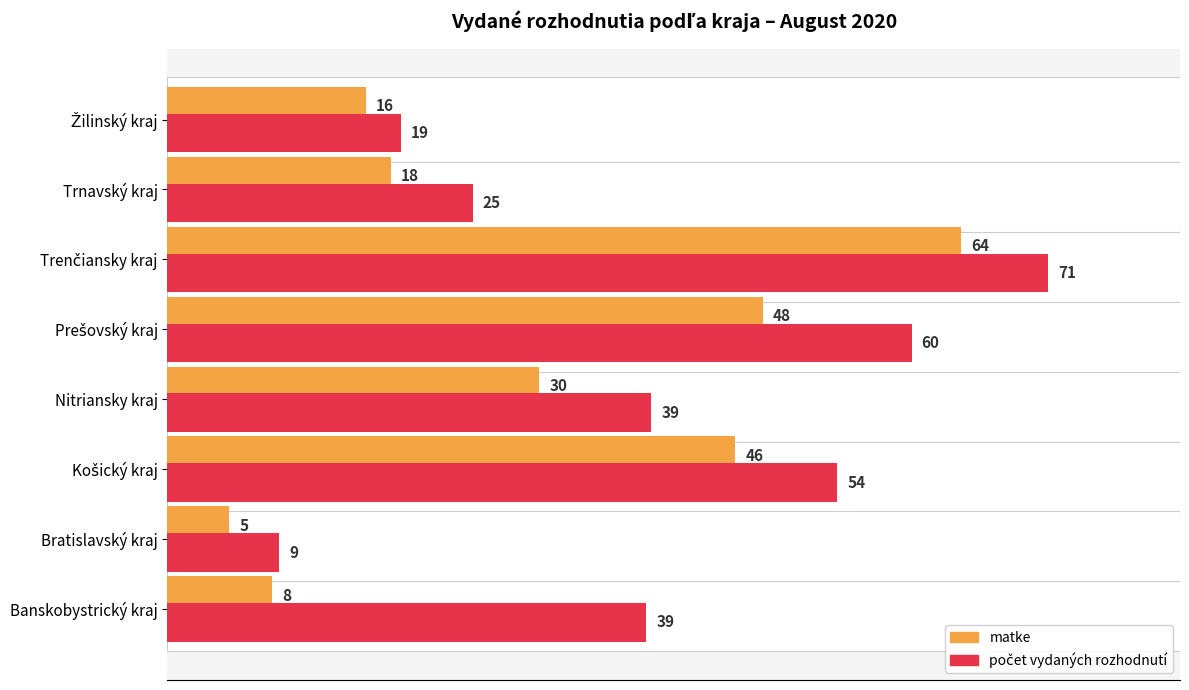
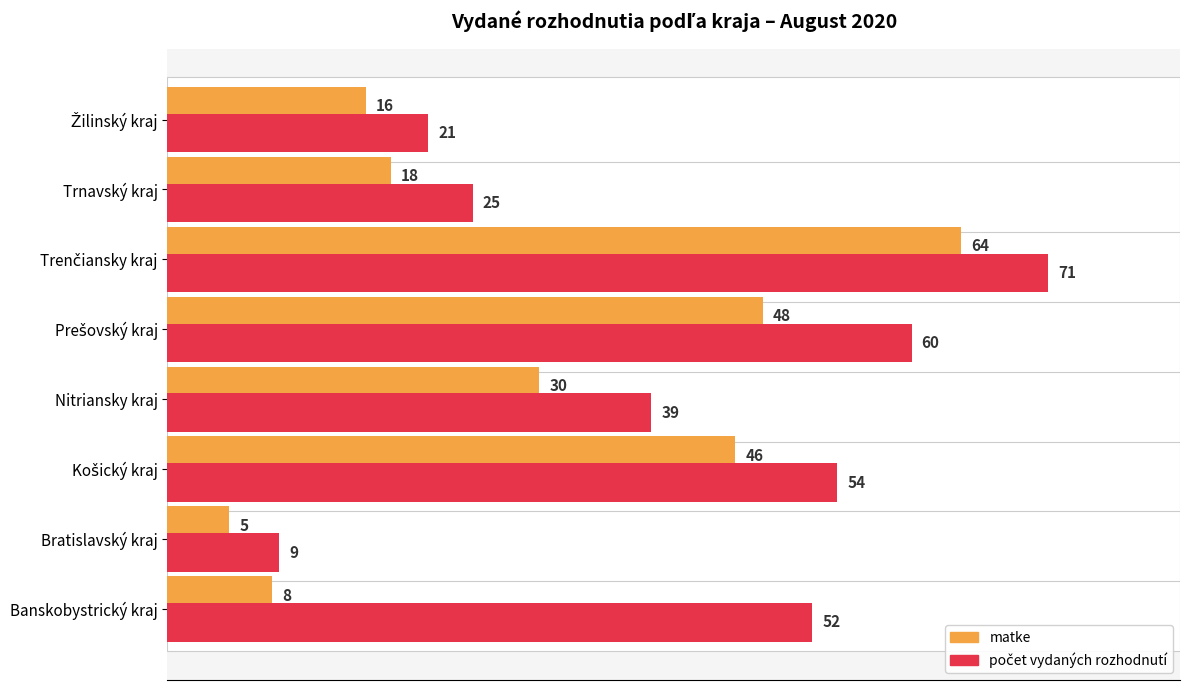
počet vydaných rozhodnutí, Žilinský kraj: 19 -> 21
počet vydaných rozhodnutí, Banskobystrický kraj: 39 -> 52
